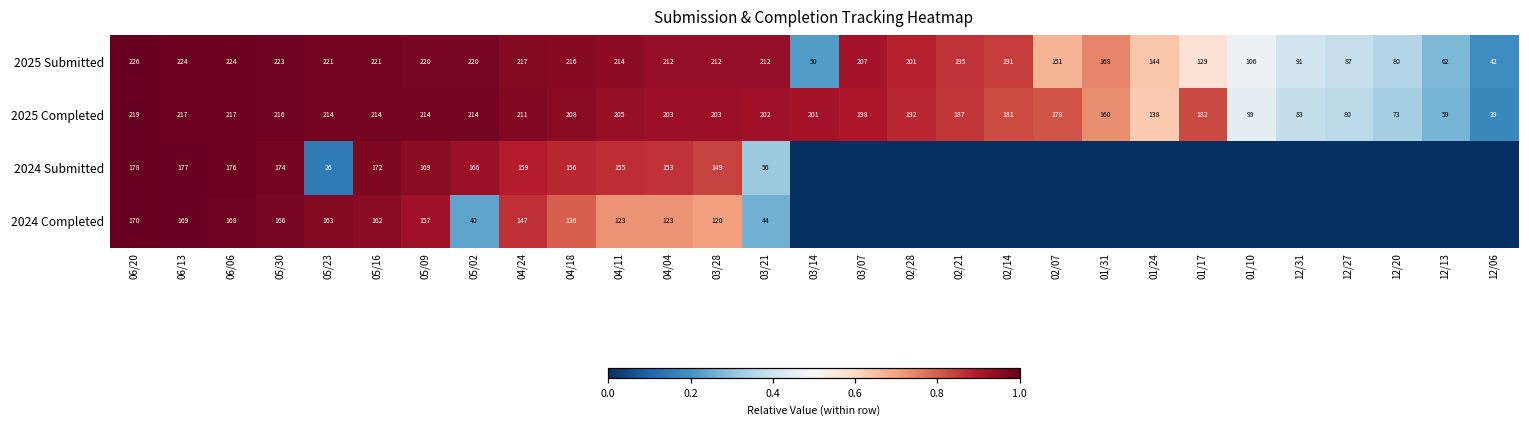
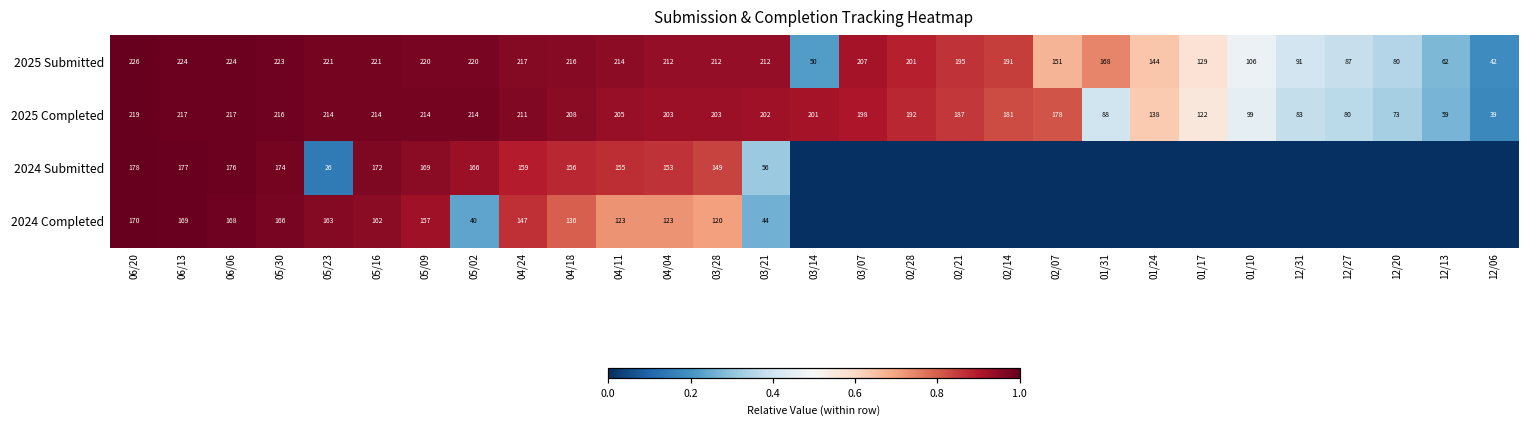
2025 Completed, 01/31: 160 -> 88
2025 Completed, 01/17: 182 -> 122
